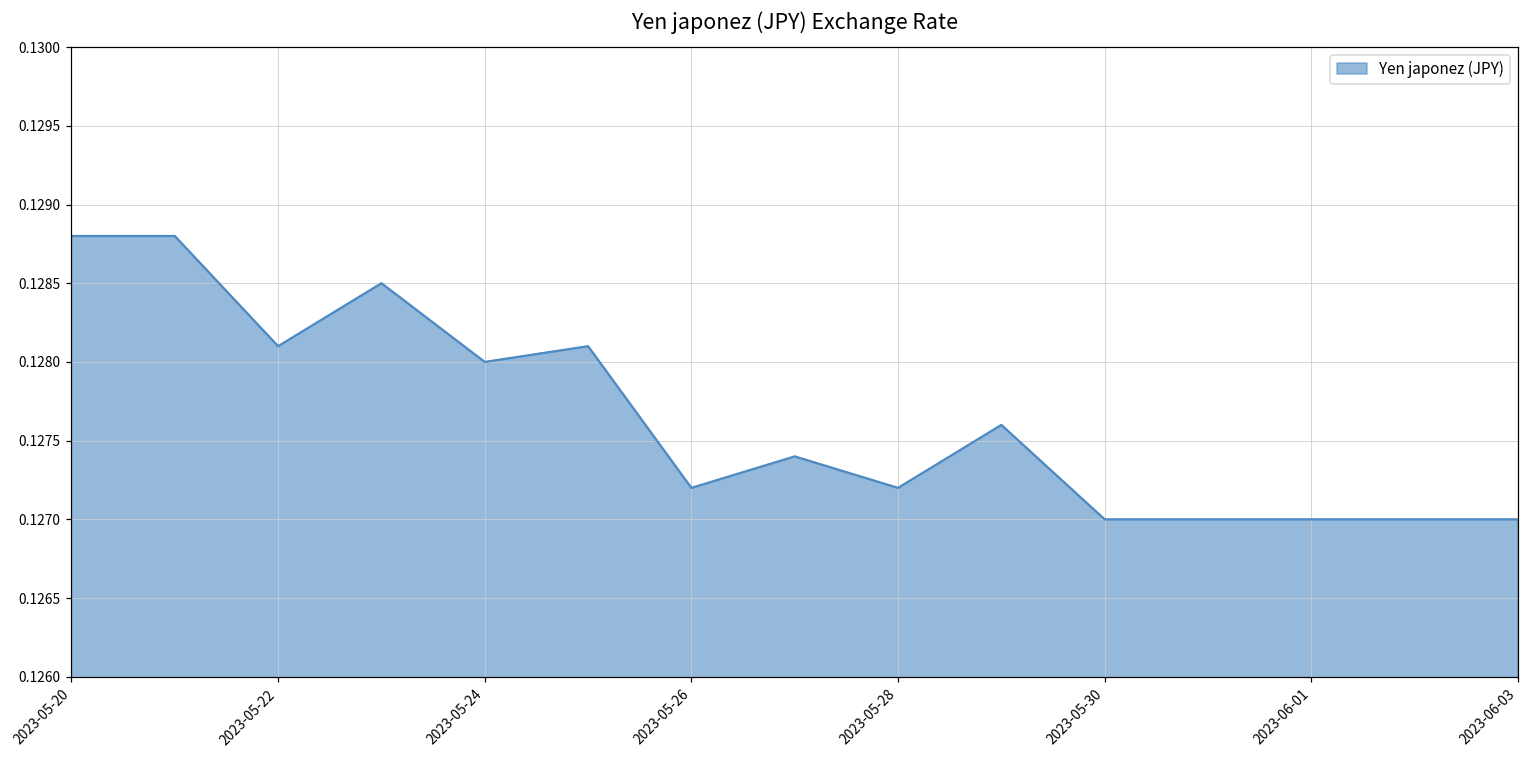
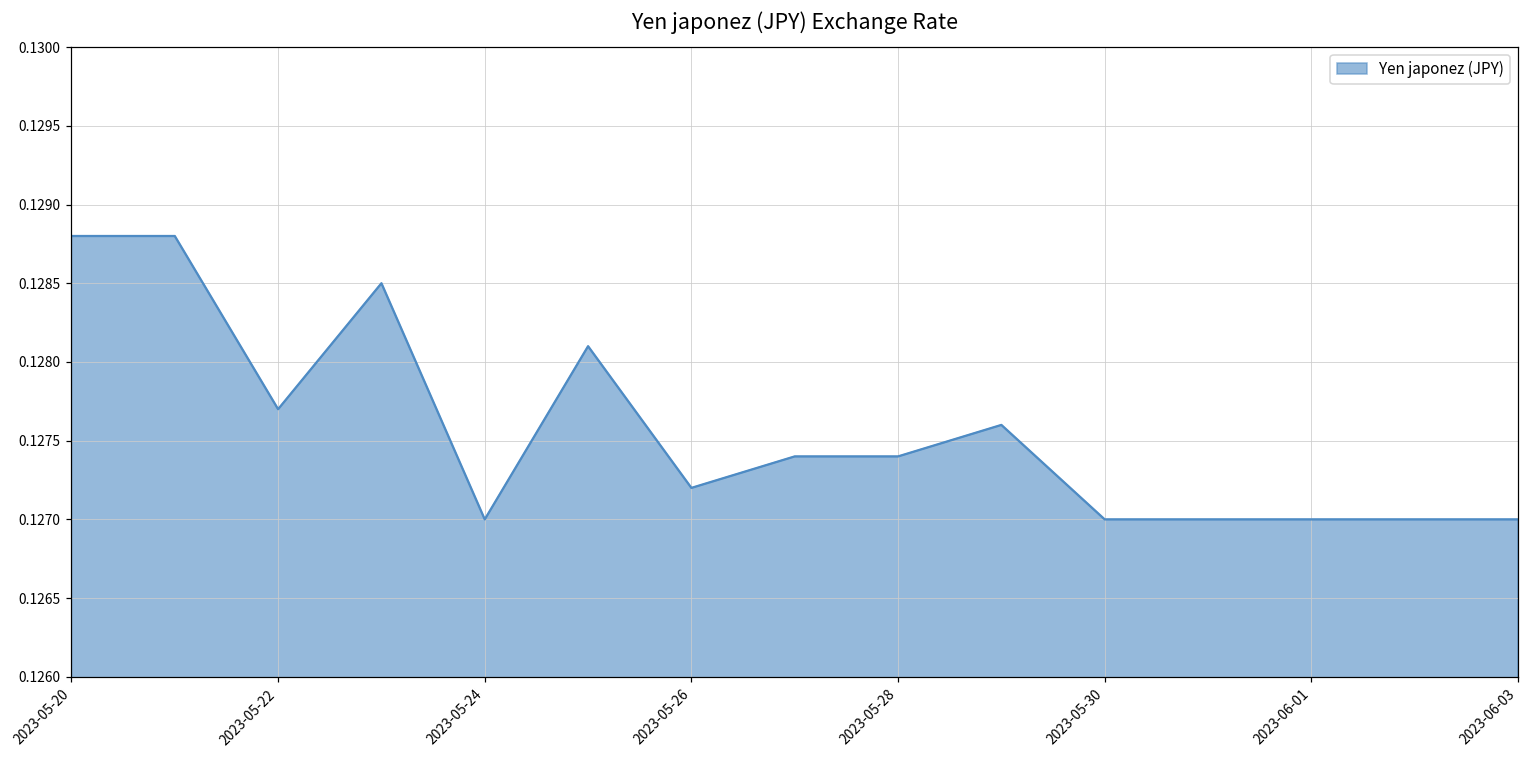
2023-05-22: 0.1281 -> 0.1277
2023-05-24: 0.128 -> 0.127
2023-05-28: 0.1272 -> 0.1274
